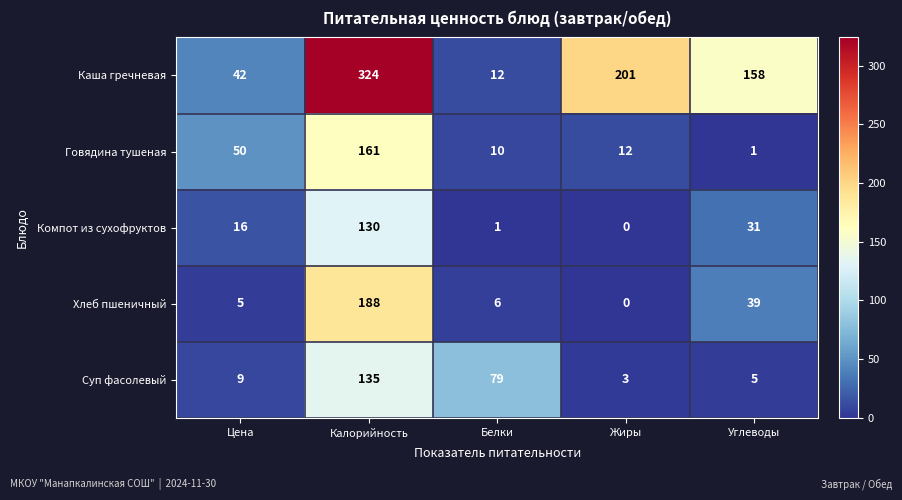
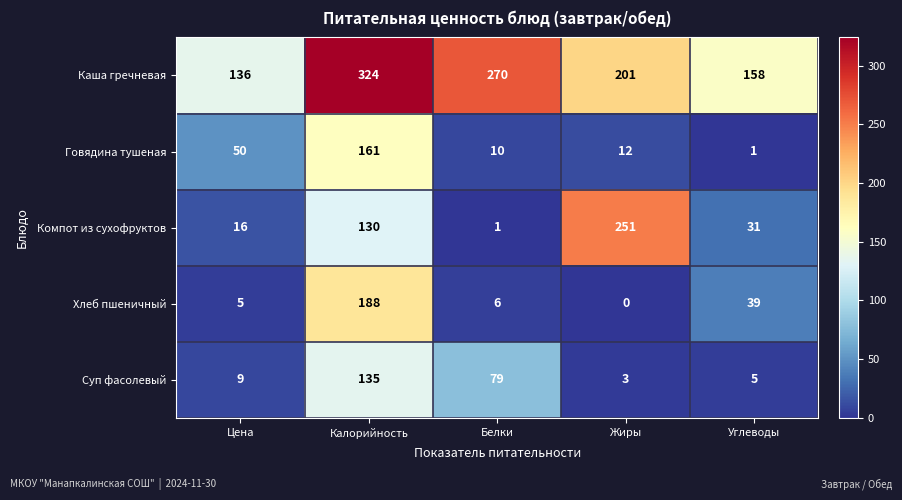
Каша гречневая, Цена: 42 -> 136
Каша гречневая, Белки: 12 -> 270
Компот из сухофруктов, Жиры: 0 -> 251
